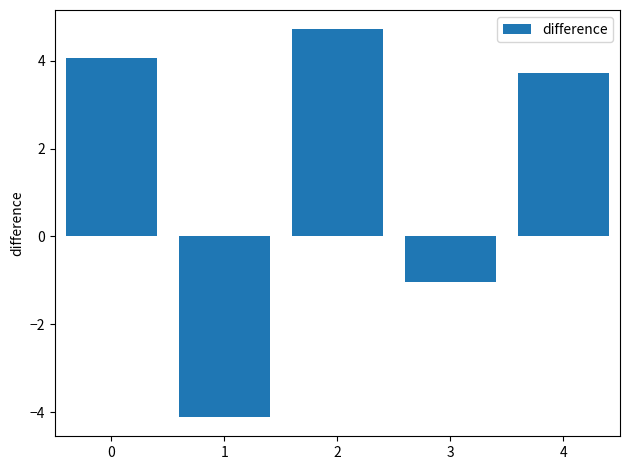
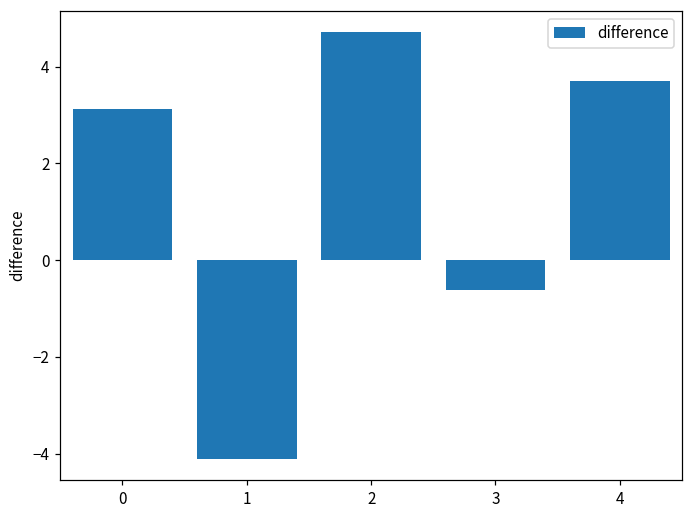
0: 4.1 -> 3.1
3: -1.0 -> -0.6
